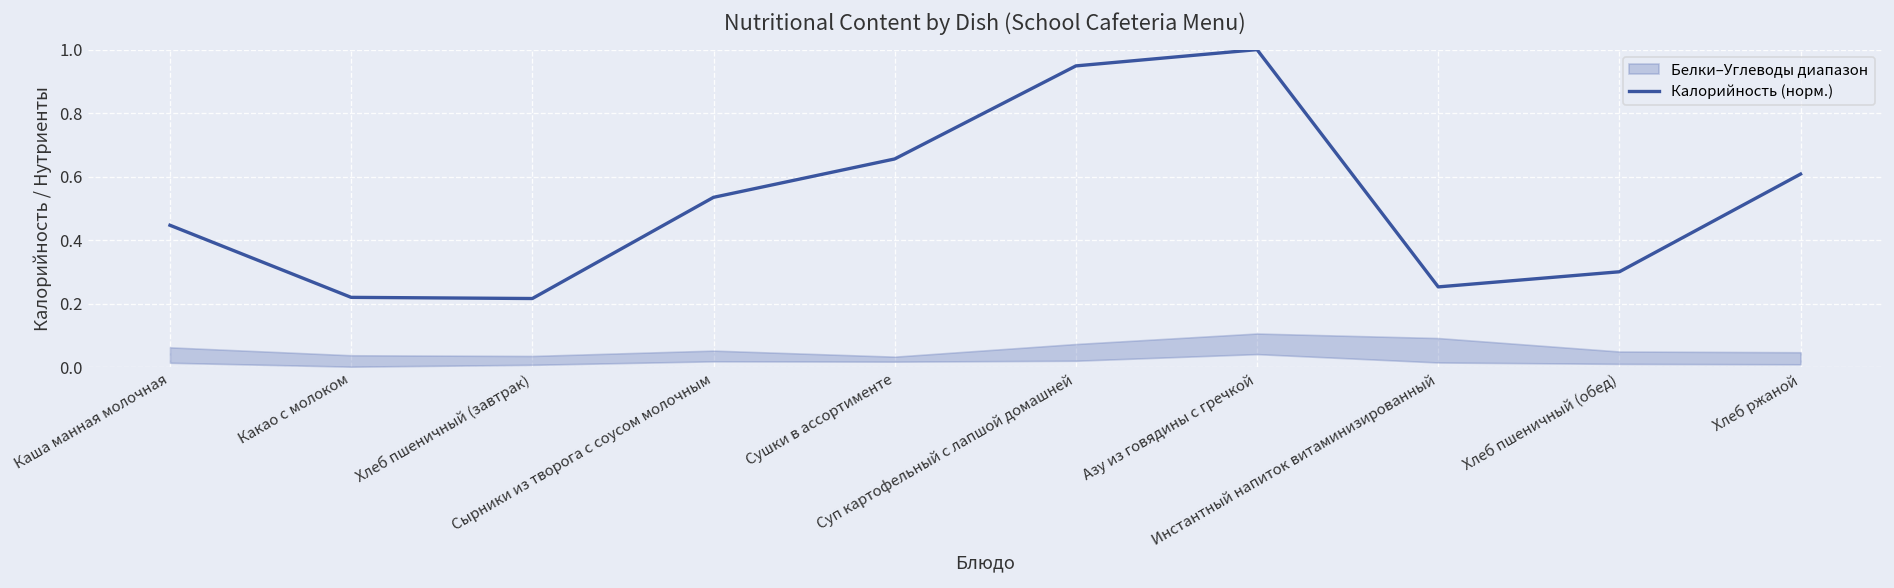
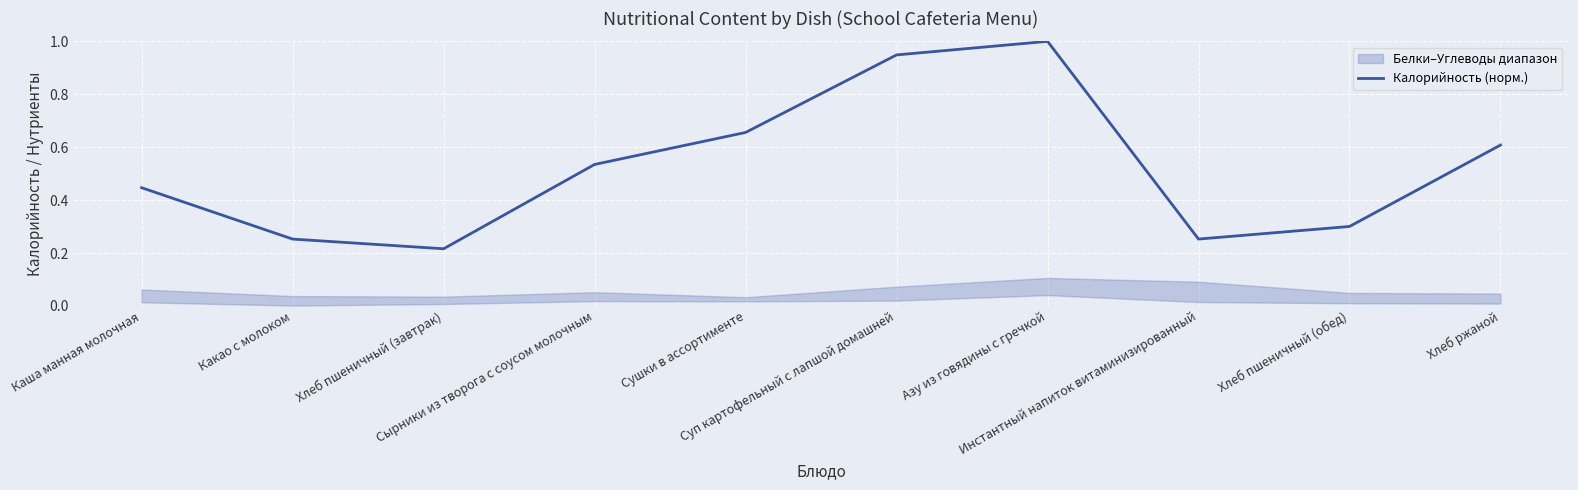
Калорийность (норм.), Какао с молоком: 0.22 -> 0.25
